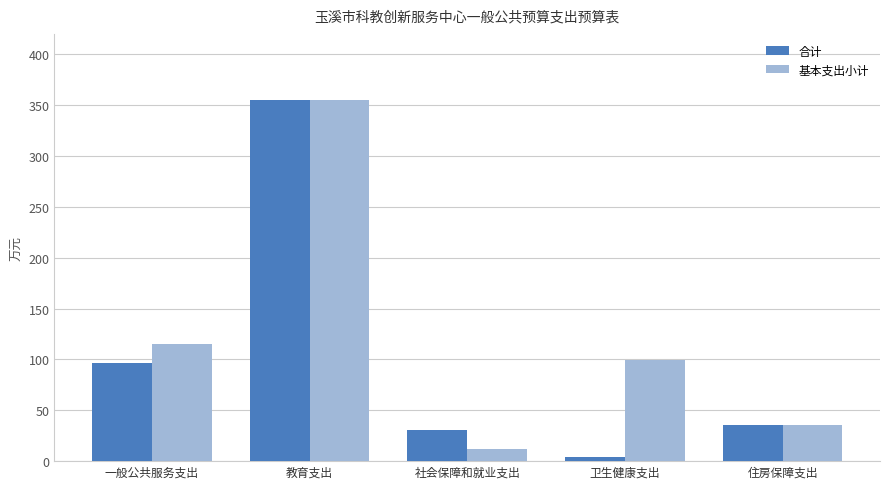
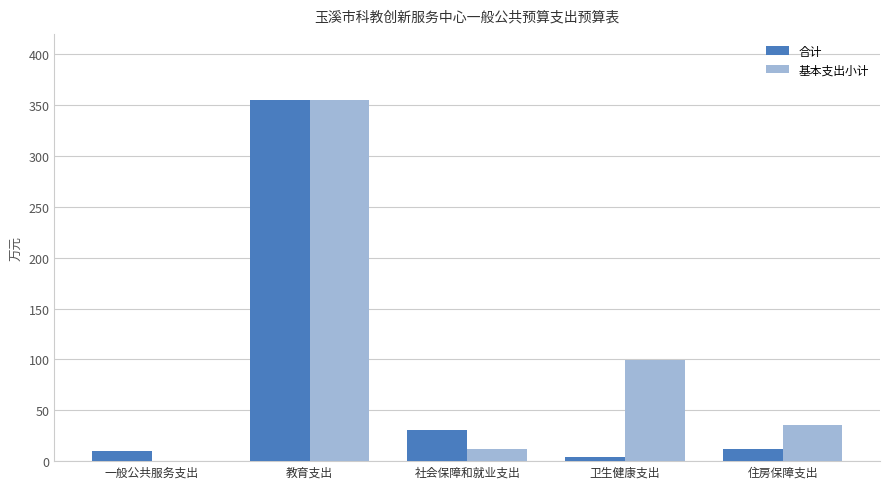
合计, 一般公共服务支出: 96 -> 10
基本支出小计, 一般公共服务支出: 115 -> 0
合计, 住房保障支出: 36 -> 12
